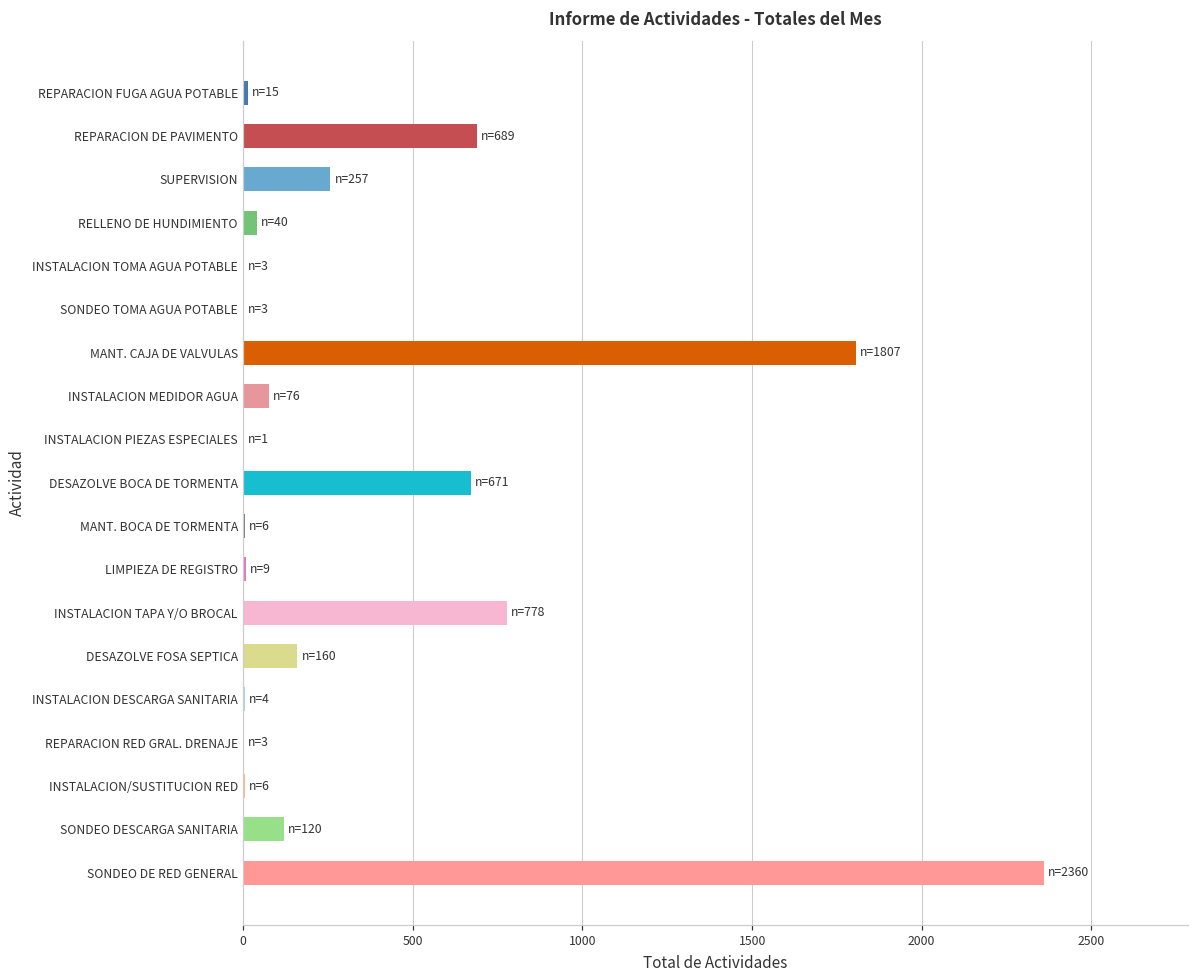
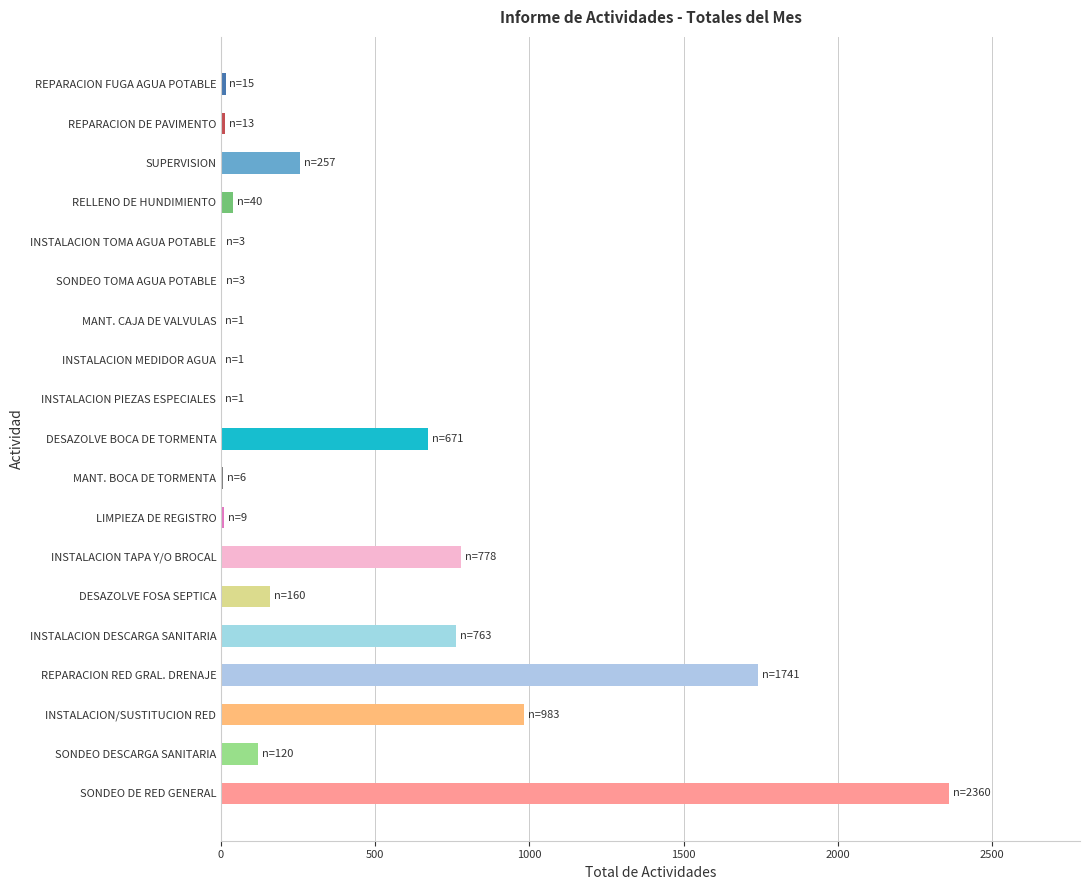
REPARACION DE PAVIMENTO: 689 -> 13
MANT. CAJA DE VALVULAS: 1807 -> 1
INSTALACION MEDIDOR AGUA: 76 -> 1
INSTALACION DESCARGA SANITARIA: 4 -> 763
REPARACION RED GRAL. DRENAJE: 3 -> 1741
INSTALACION/SUSTITUCION RED: 6 -> 983
